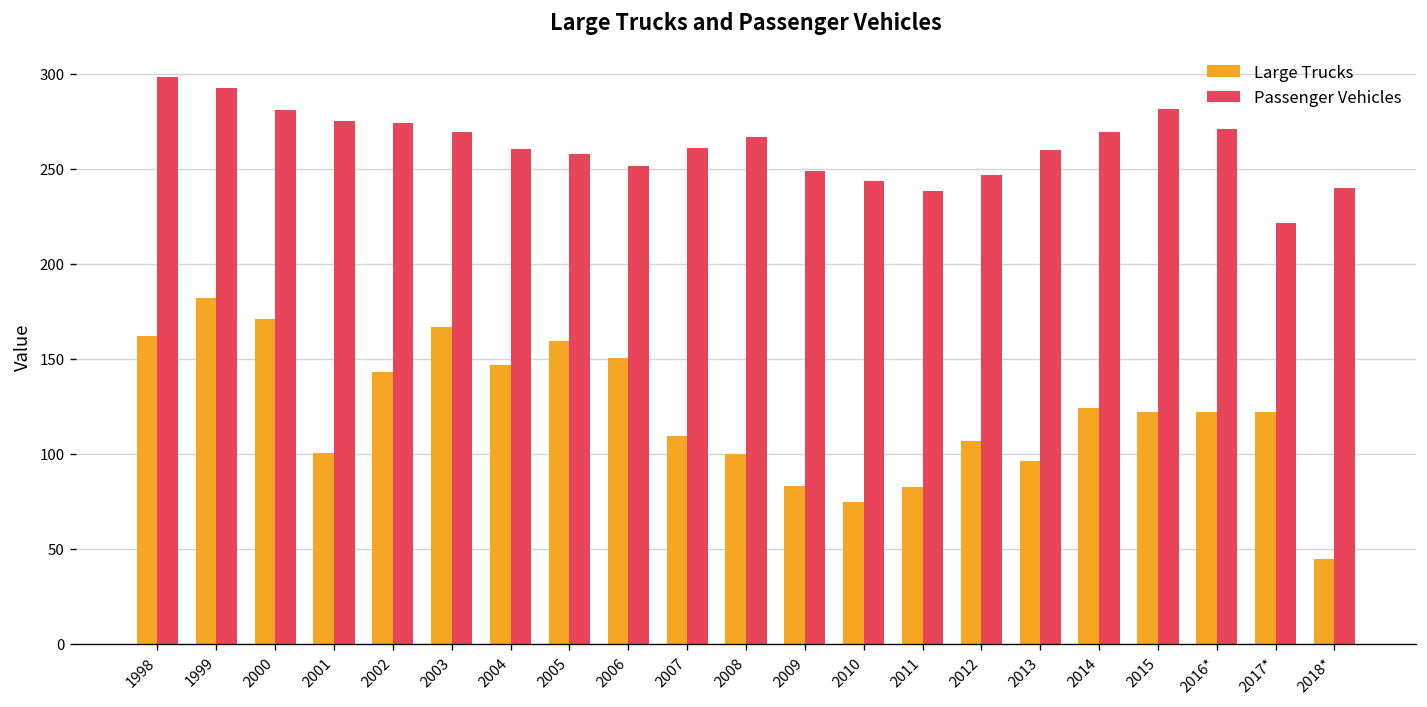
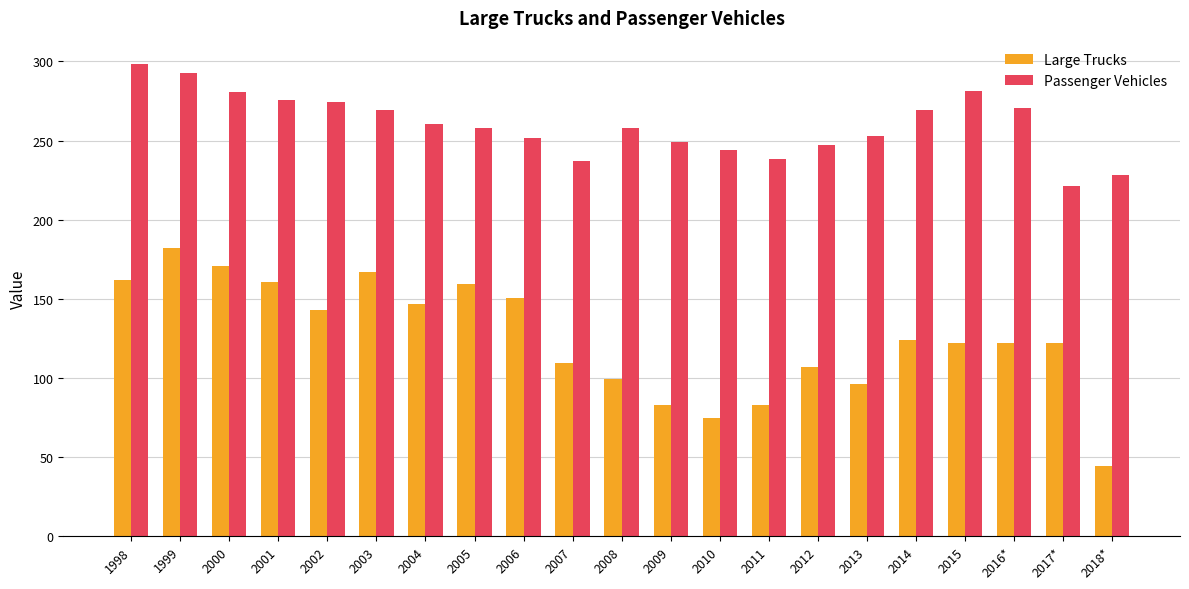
Large Trucks, 2001: 100 -> 160
Passenger Vehicles, 2007: 261 -> 237
Passenger Vehicles, 2008: 267 -> 258
Passenger Vehicles, 2013: 260 -> 253
Passenger Vehicles, 2018*: 240 -> 228
